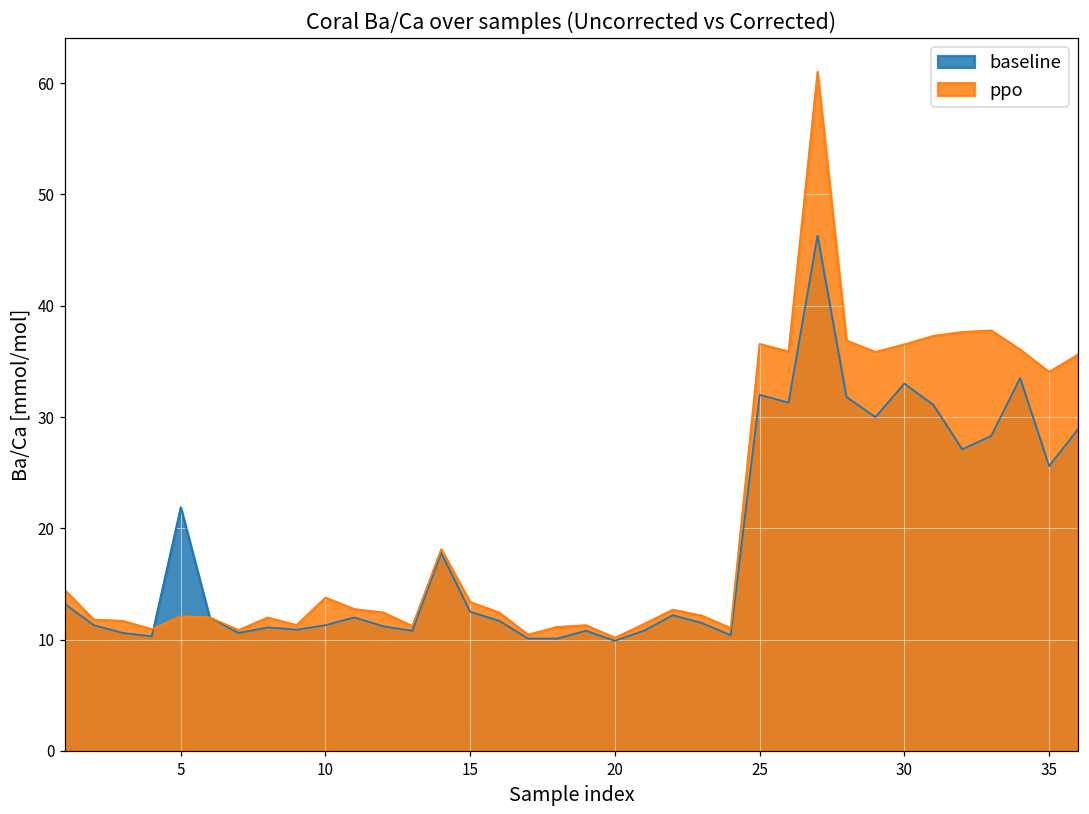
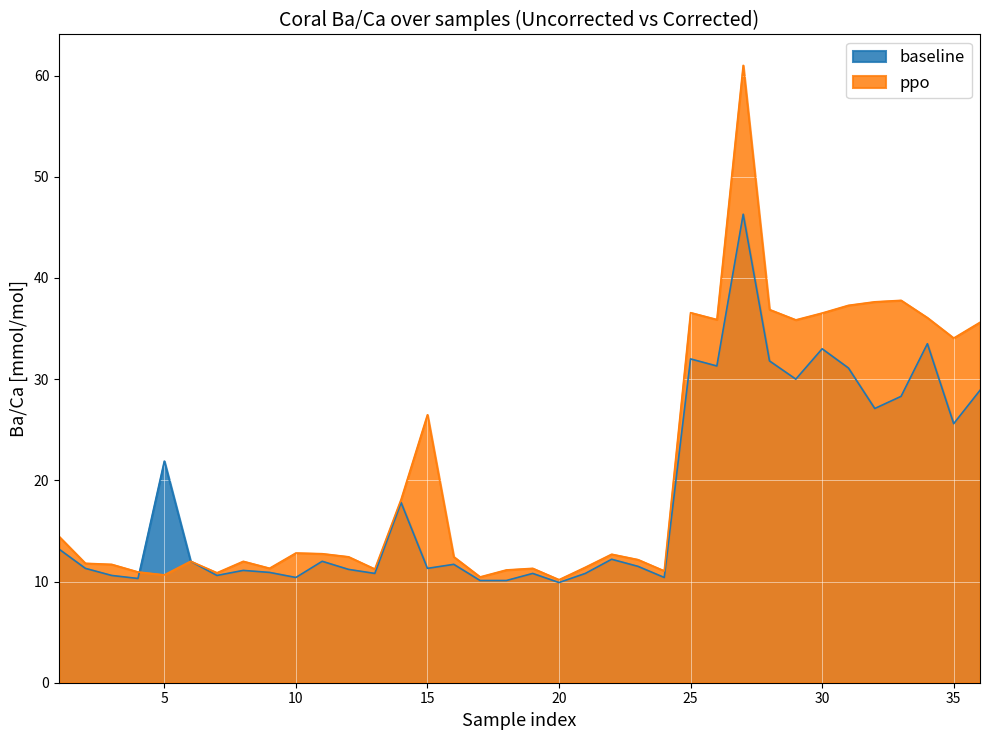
ppo, 5: 12.1 -> 10.7
baseline, 10: 11.3 -> 10.4
ppo, 10: 13.8 -> 12.8
baseline, 15: 12.5 -> 11.3
ppo, 15: 13.4 -> 26.5
